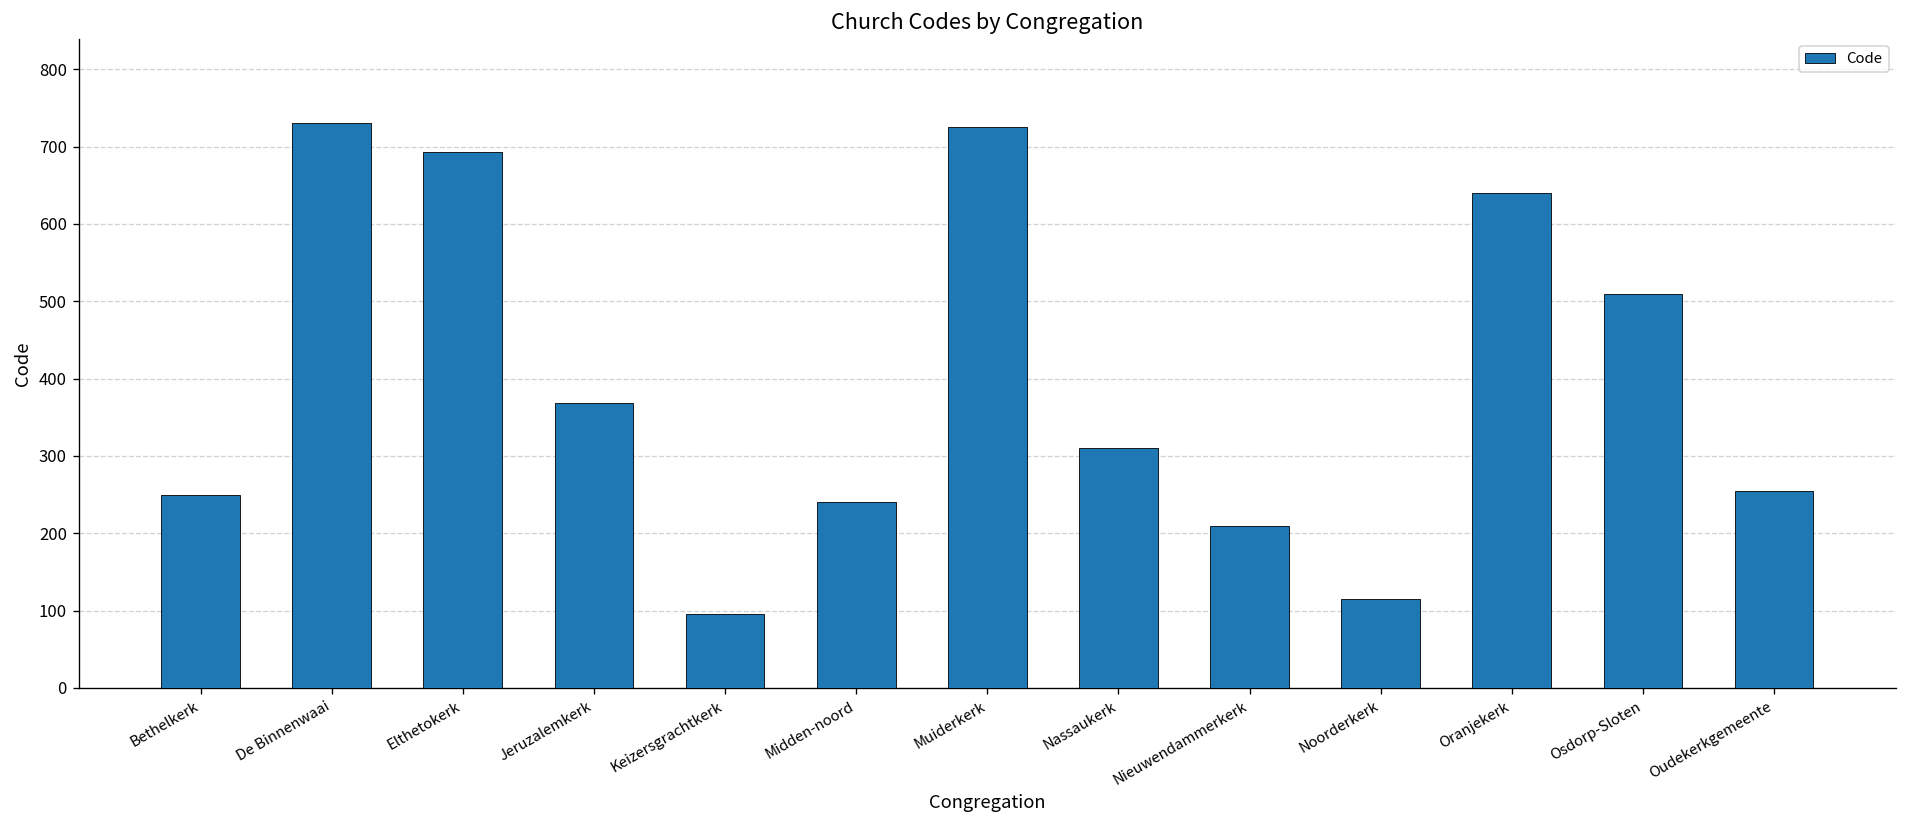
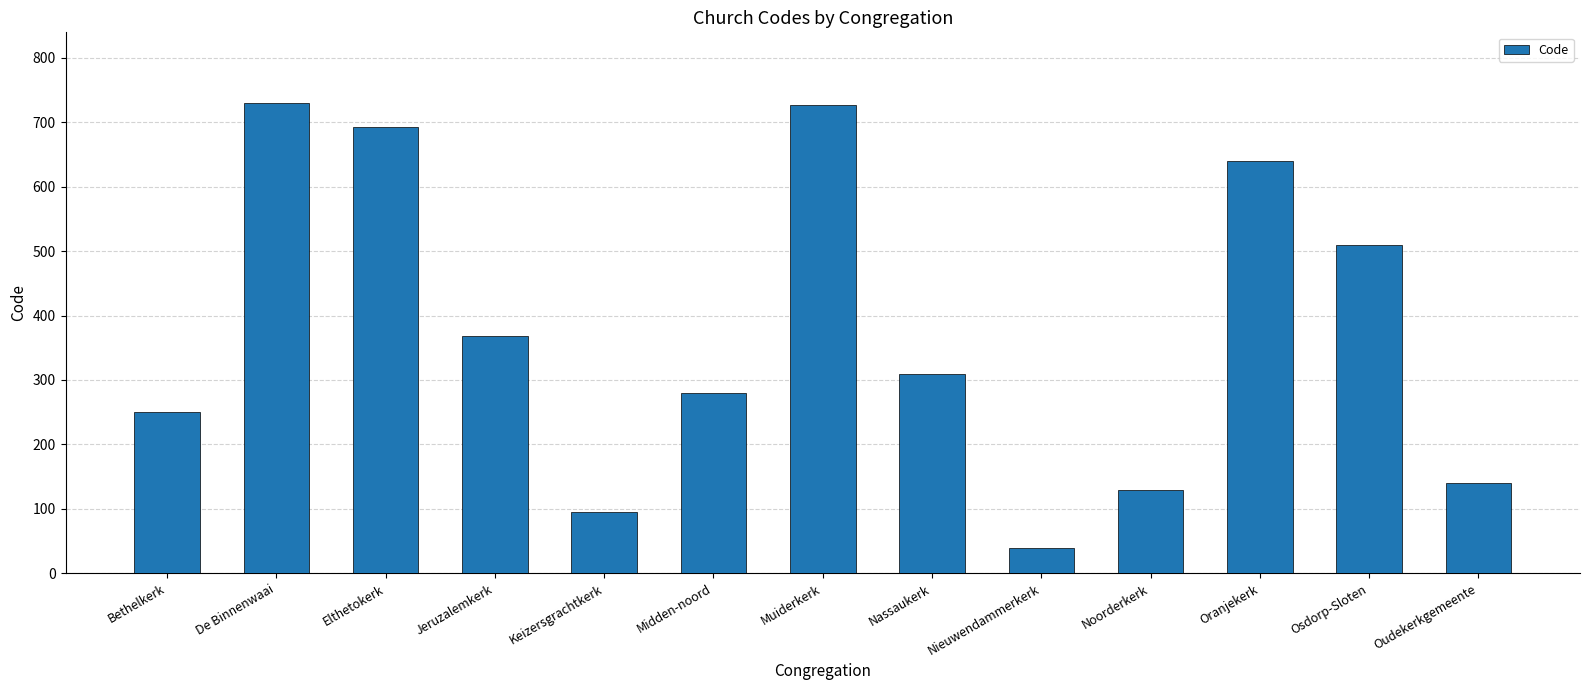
Midden-noord: 240 -> 280
Nieuwendammerkerk: 210 -> 40
Noorderkerk: 120 -> 130
Oudekerkgemeente: 260 -> 140
